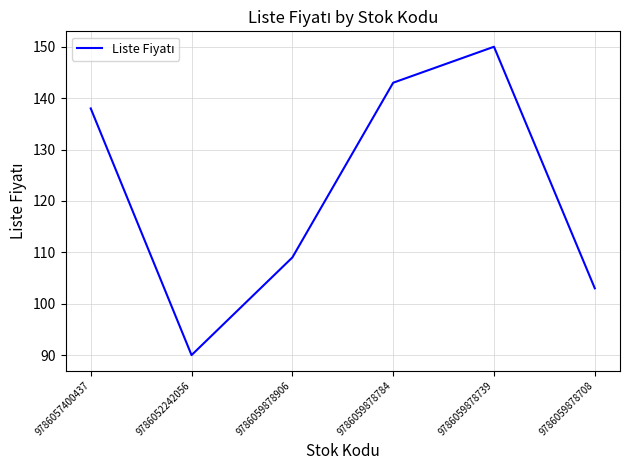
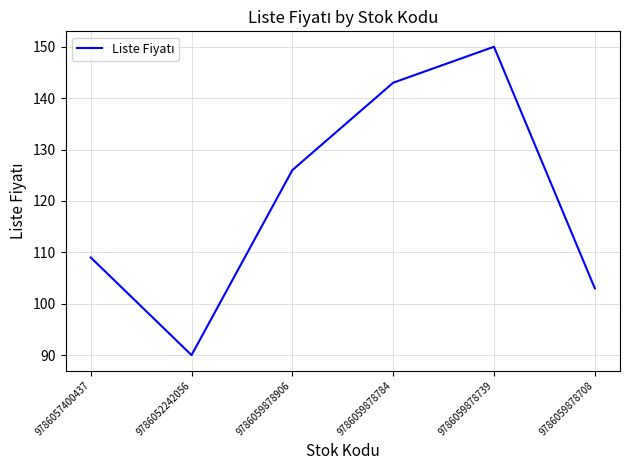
9786057400437: 138 -> 109
9786059878906: 109 -> 126
